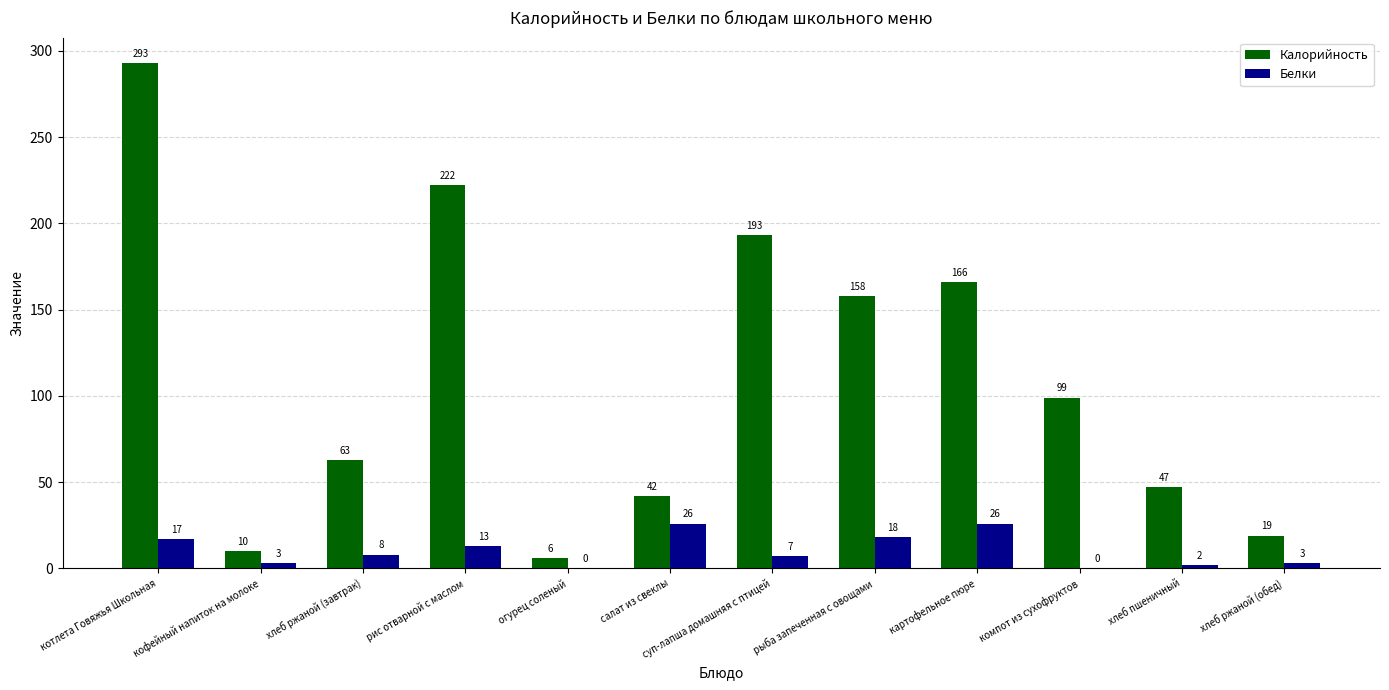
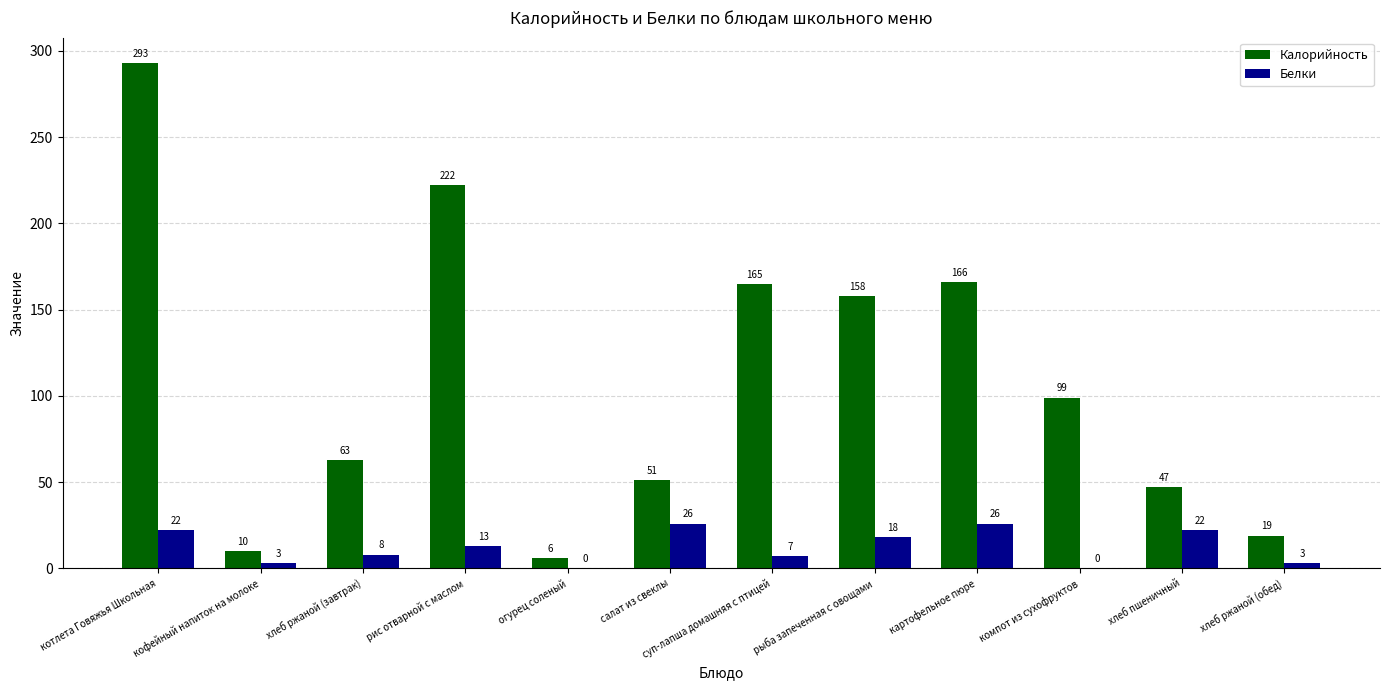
Белки, котлета Говяжья Школьная: 17 -> 22
Калорийность, салат из свеклы: 42 -> 51
Калорийность, суп-лапша домашняя с птицей: 193 -> 165
Белки, хлеб пшеничный: 2 -> 22
